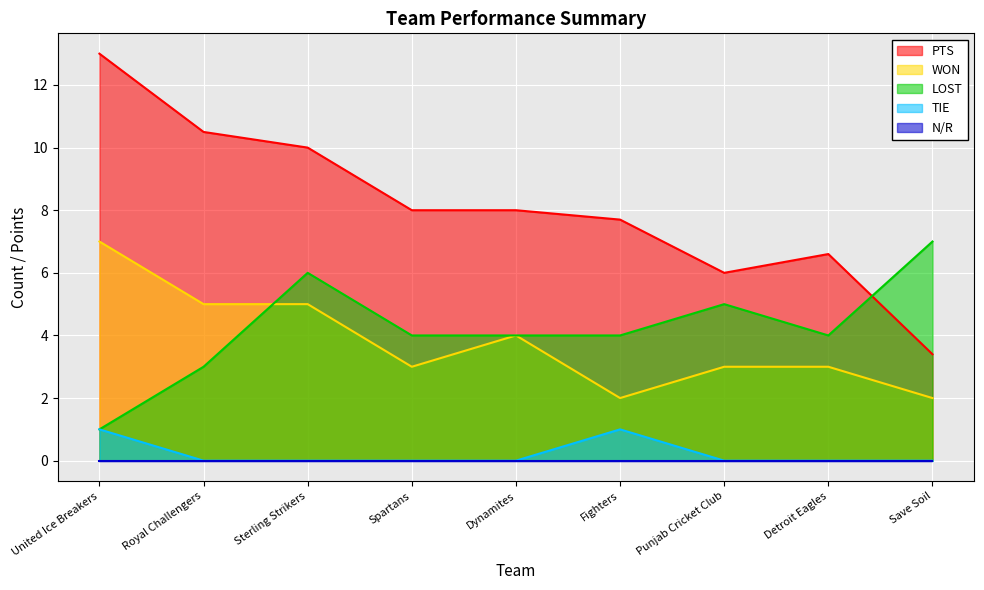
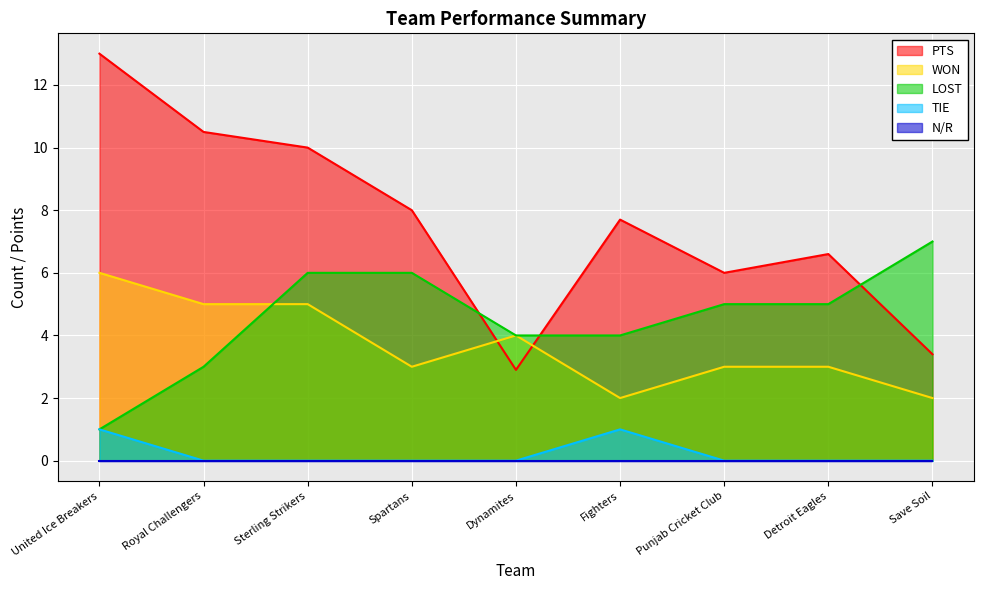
WON, United Ice Breakers: 7 -> 6
LOST, Spartans: 4 -> 6
PTS, Dynamites: 8.0 -> 2.9
LOST, Detroit Eagles: 4 -> 5
